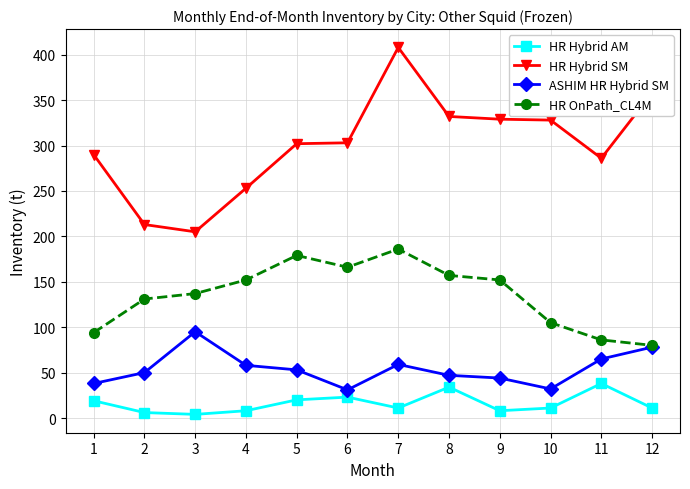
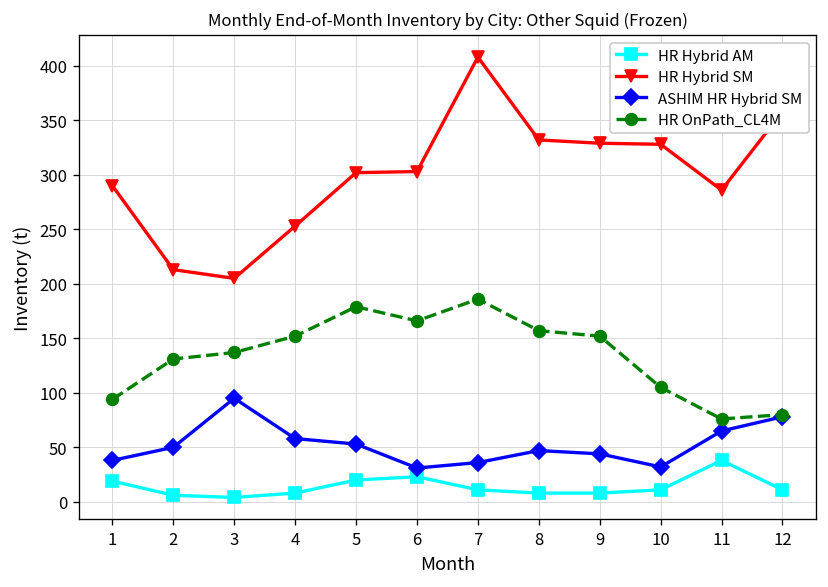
ASHIM HR Hybrid SM, 7: 60 -> 40
HR Hybrid AM, 8: 30 -> 10
HR OnPath_CL4M, 11: 90 -> 80
